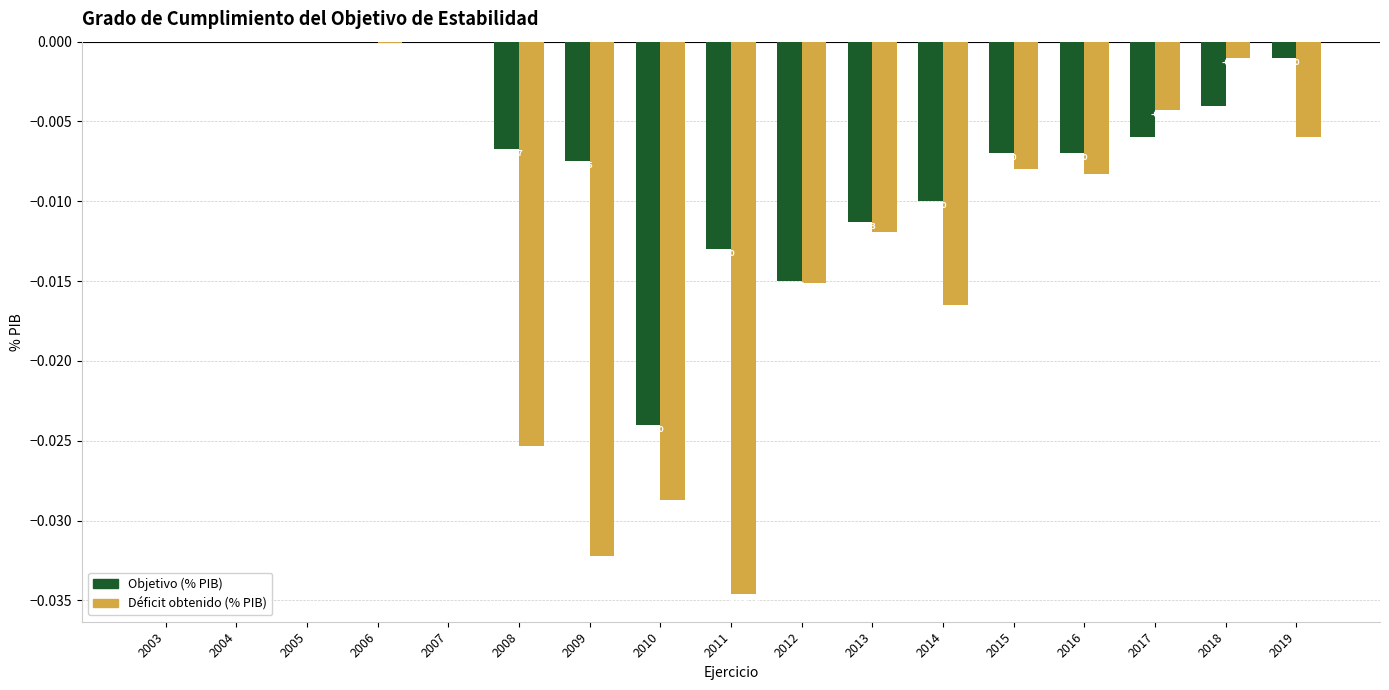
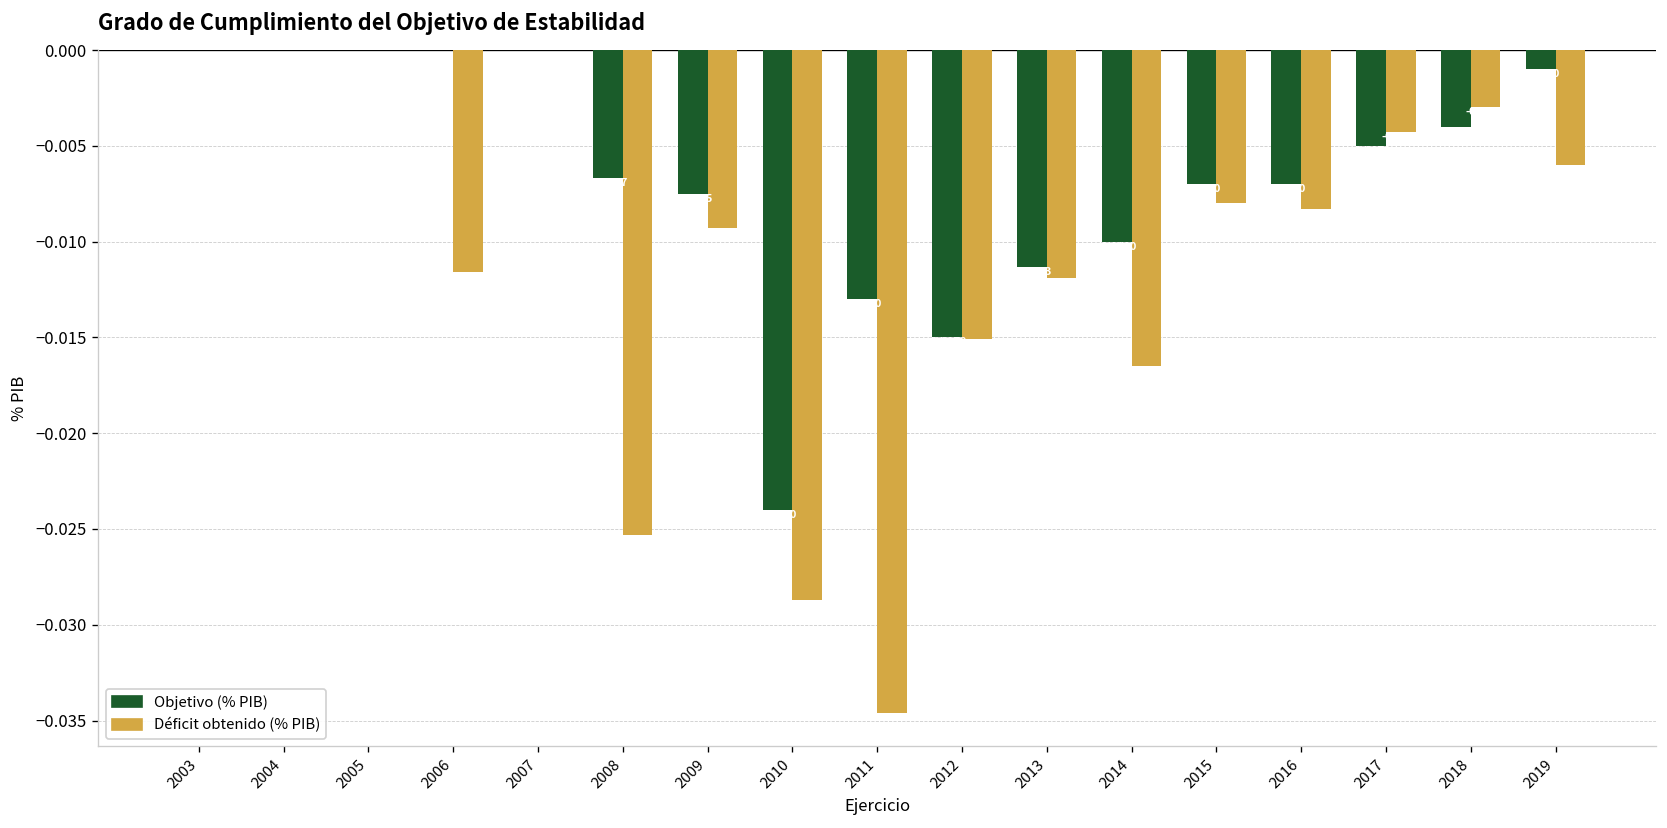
Déficit obtenido (% PIB), 2006: -0.0001 -> -0.0116
Déficit obtenido (% PIB), 2009: -0.0322 -> -0.0093
Objetivo (% PIB), 2017: -0.006 -> -0.005
Déficit obtenido (% PIB), 2018: -0.001 -> -0.003
